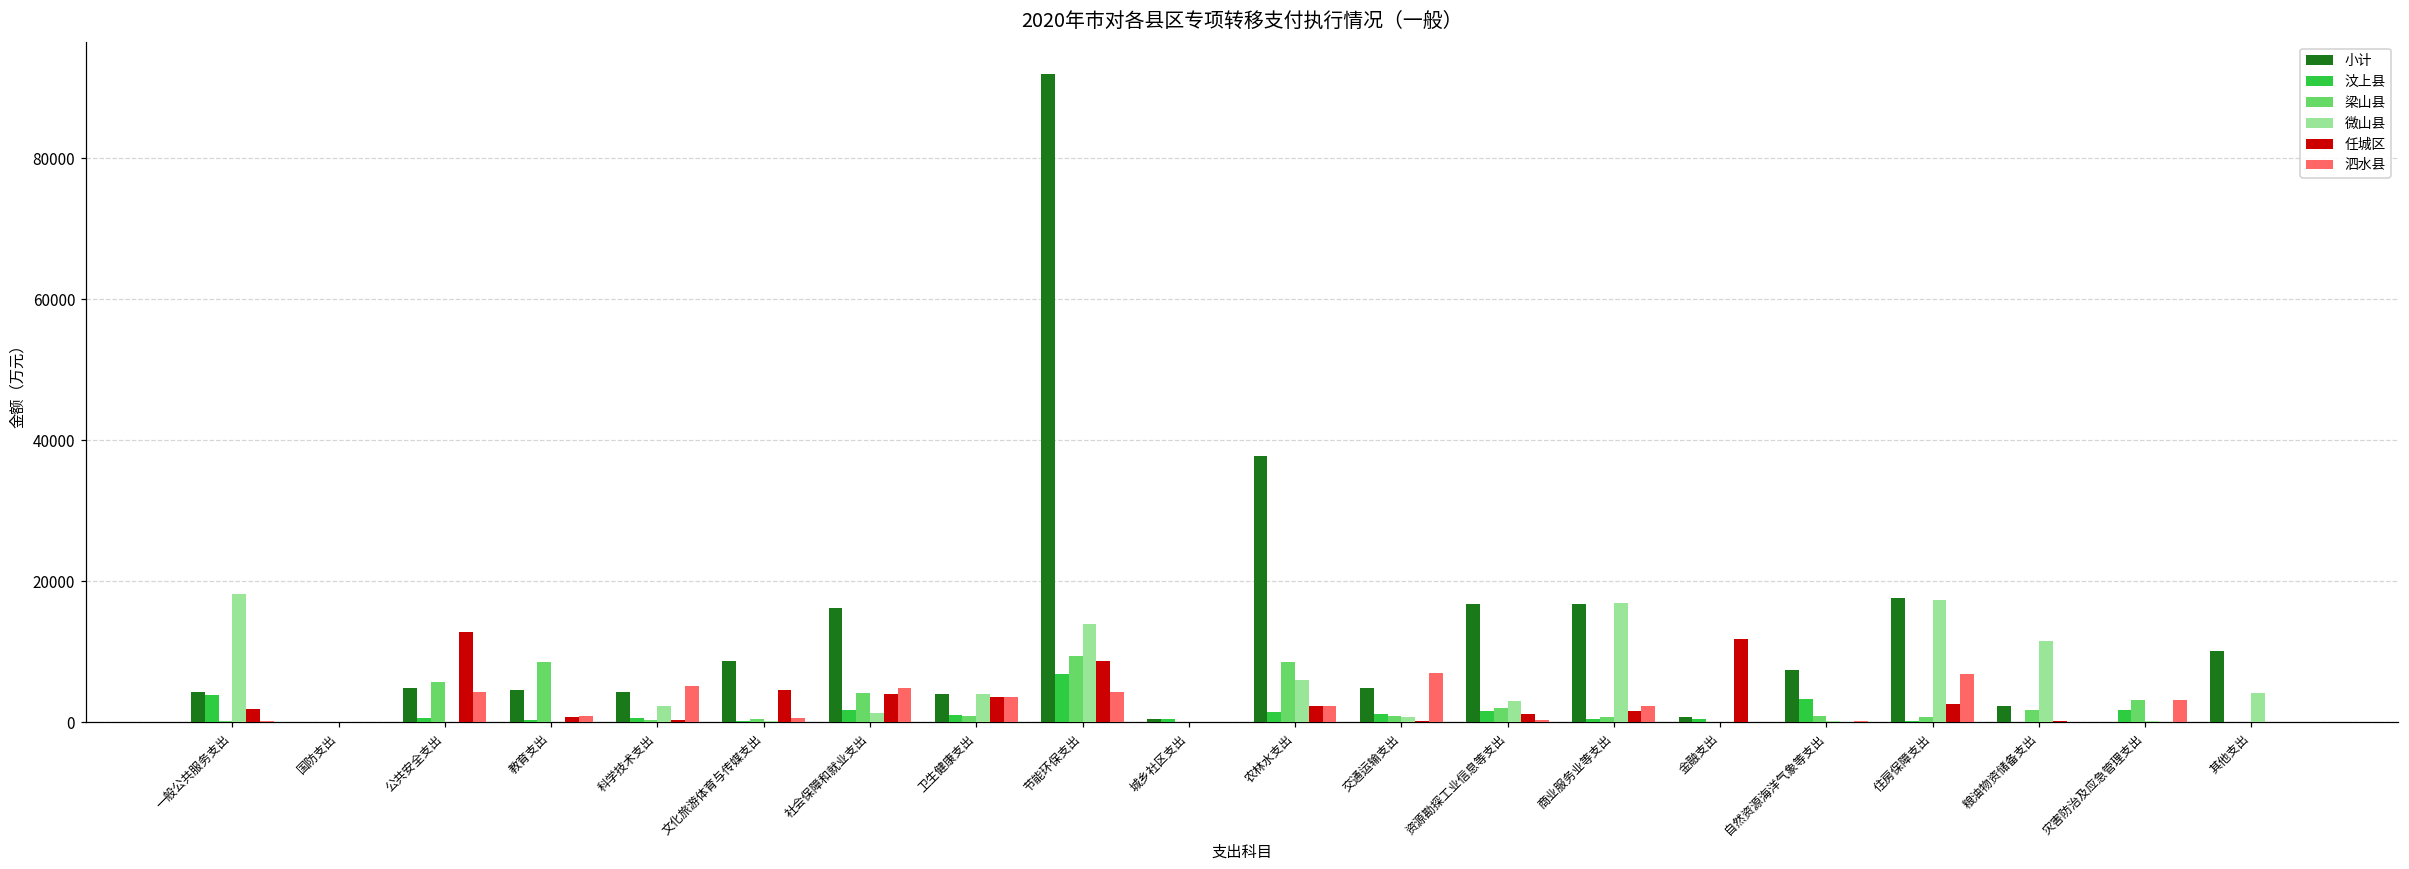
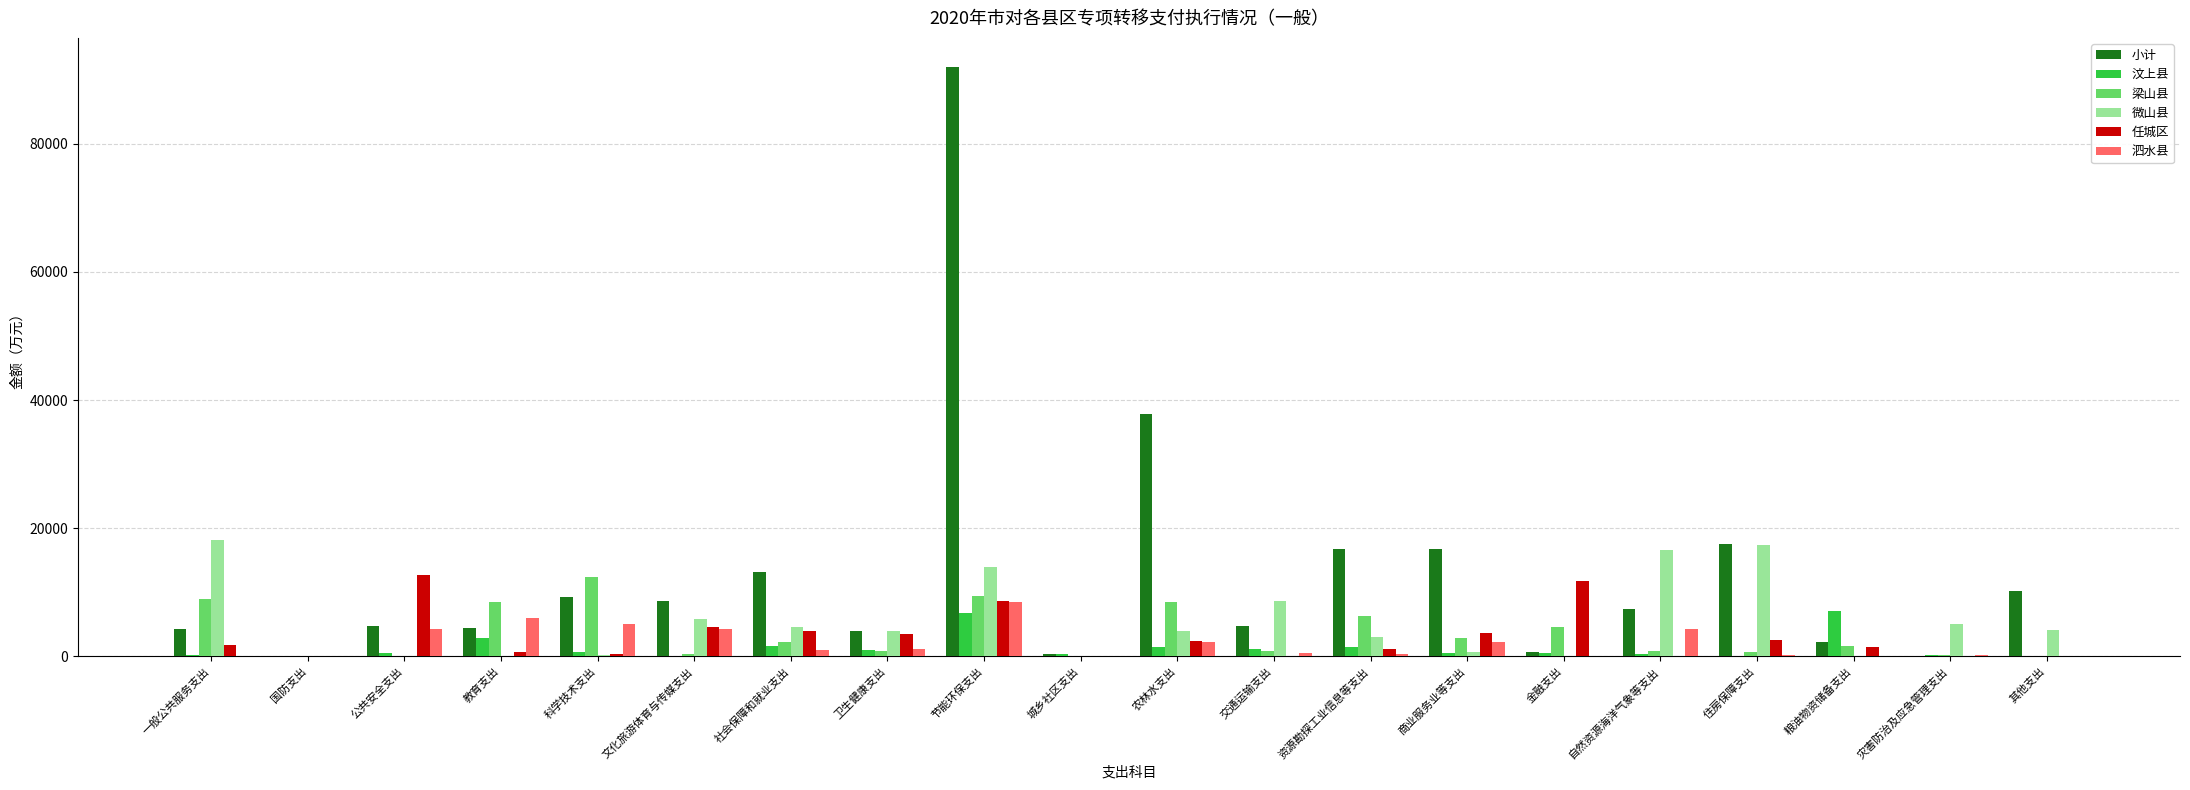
汶上县, 一般公共服务支出: 4000 -> 0
梁山县, 一般公共服务支出: 0 -> 9000
梁山县, 公共安全支出: 6000 -> 0
汶上县, 教育支出: 0 -> 3000
泗水县, 教育支出: 1000 -> 6000
小计, 科学技术支出: 4000 -> 9000
梁山县, 科学技术支出: 0 -> 12000
微山县, 科学技术支出: 2000 -> 0
微山县, 文化旅游体育与传媒支出: 0 -> 6000
泗水县, 文化旅游体育与传媒支出: 1000 -> 4000
小计, 社会保障和就业支出: 16000 -> 13000
梁山县, 社会保障和就业支出: 4000 -> 2000
微山县, 社会保障和就业支出: 1000 -> 5000
泗水县, 社会保障和就业支出: 5000 -> 1000
泗水县, 卫生健康支出: 4000 -> 1000
泗水县, 节能环保支出: 4000 -> 9000
微山县, 农林水支出: 6000 -> 4000
微山县, 交通运输支出: 1000 -> 9000
泗水县, 交通运输支出: 7000 -> 1000
梁山县, 资源勘探工业信息等支出: 2000 -> 6000
梁山县, 商业服务业等支出: 1000 -> 3000
微山县, 商业服务业等支出: 17000 -> 1000
任城区, 商业服务业等支出: 2000 -> 4000
梁山县, 金融支出: 0 -> 5000
汶上县, 自然资源海洋气象等支出: 3000 -> 0
微山县, 自然资源海洋气象等支出: 0 -> 17000
泗水县, 自然资源海洋气象等支出: 0 -> 4000
泗水县, 住房保障支出: 7000 -> 0
汶上县, 粮油物资储备支出: 0 -> 7000
微山县, 粮油物资储备支出: 11000 -> 0
任城区, 粮油物资储备支出: 0 -> 1000
汶上县, 灾害防治及应急管理支出: 2000 -> 0
梁山县, 灾害防治及应急管理支出: 3000 -> 0
微山县, 灾害防治及应急管理支出: 0 -> 5000
泗水县, 灾害防治及应急管理支出: 3000 -> 0
